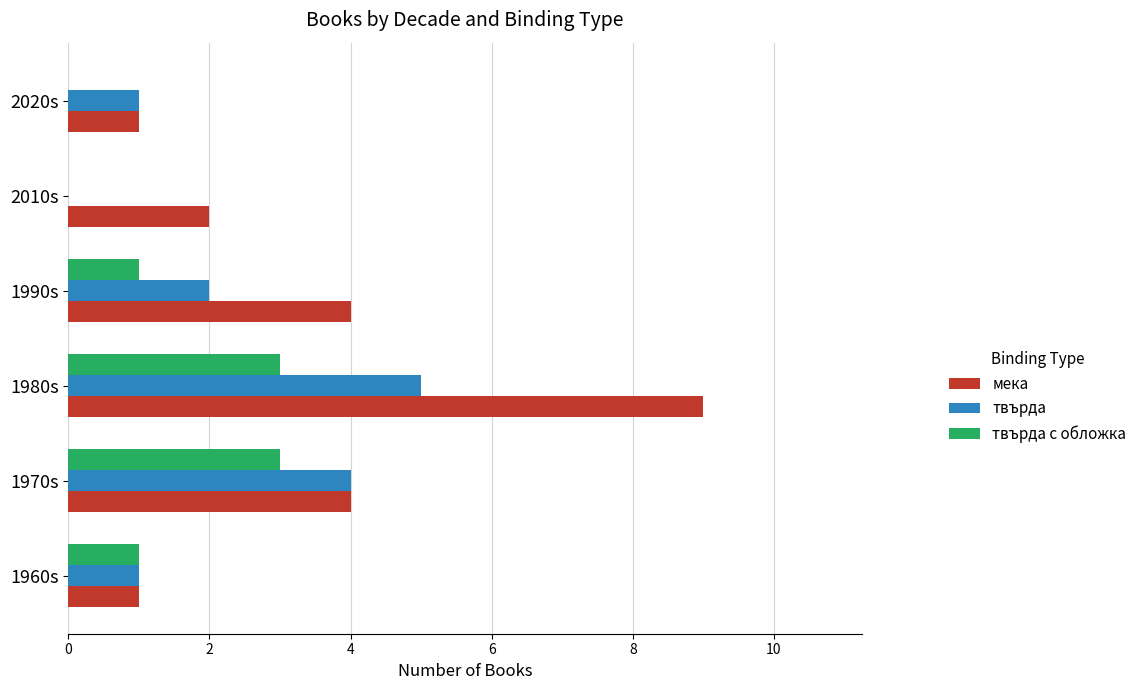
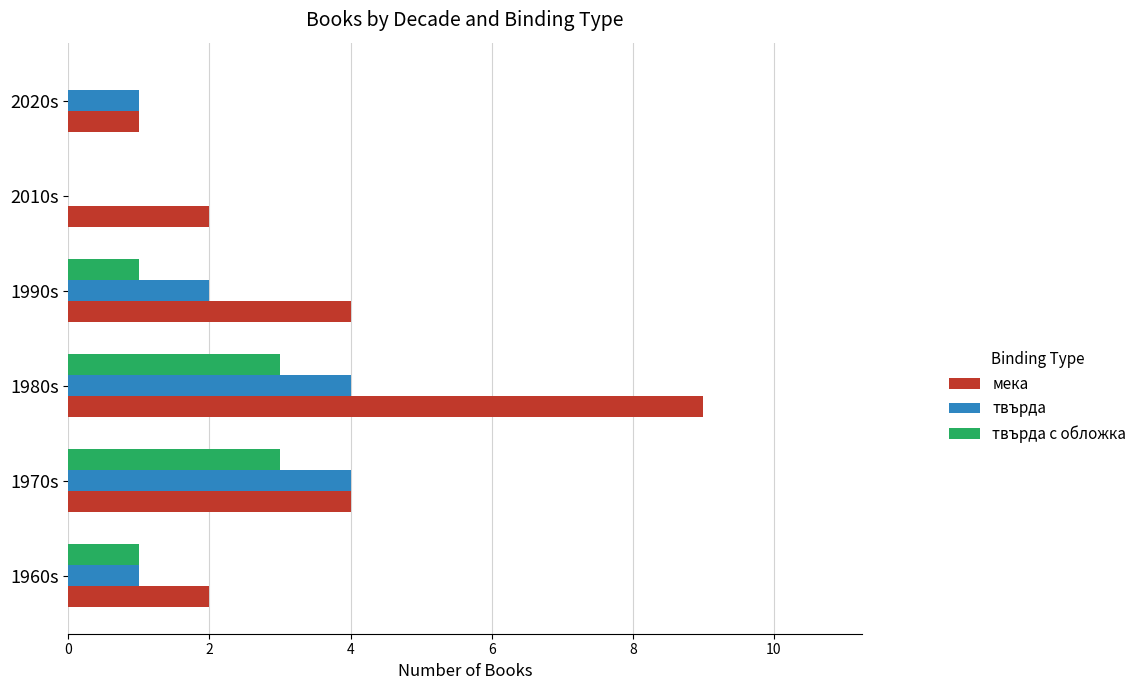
твърда, 1980s: 5 -> 4
мека, 1960s: 1 -> 2
